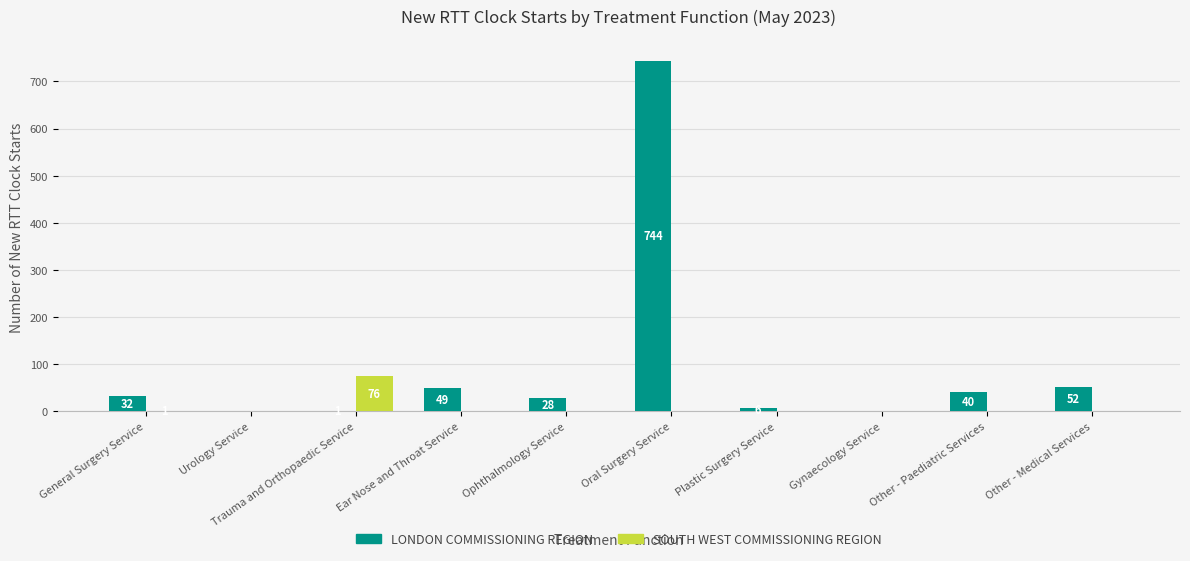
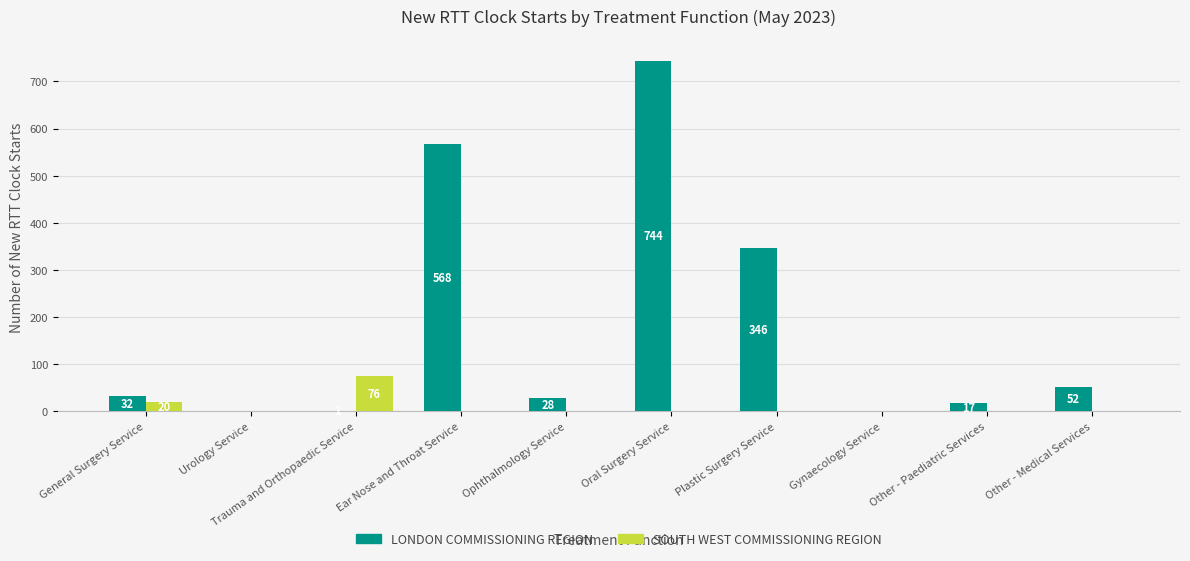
SOUTH WEST COMMISSIONING REGION, General Surgery Service: 0 -> 20
LONDON COMMISSIONING REGION, Ear Nose and Throat Service: 49 -> 568
LONDON COMMISSIONING REGION, Plastic Surgery Service: 10 -> 350
LONDON COMMISSIONING REGION, Other - Paediatric Services: 40 -> 17
